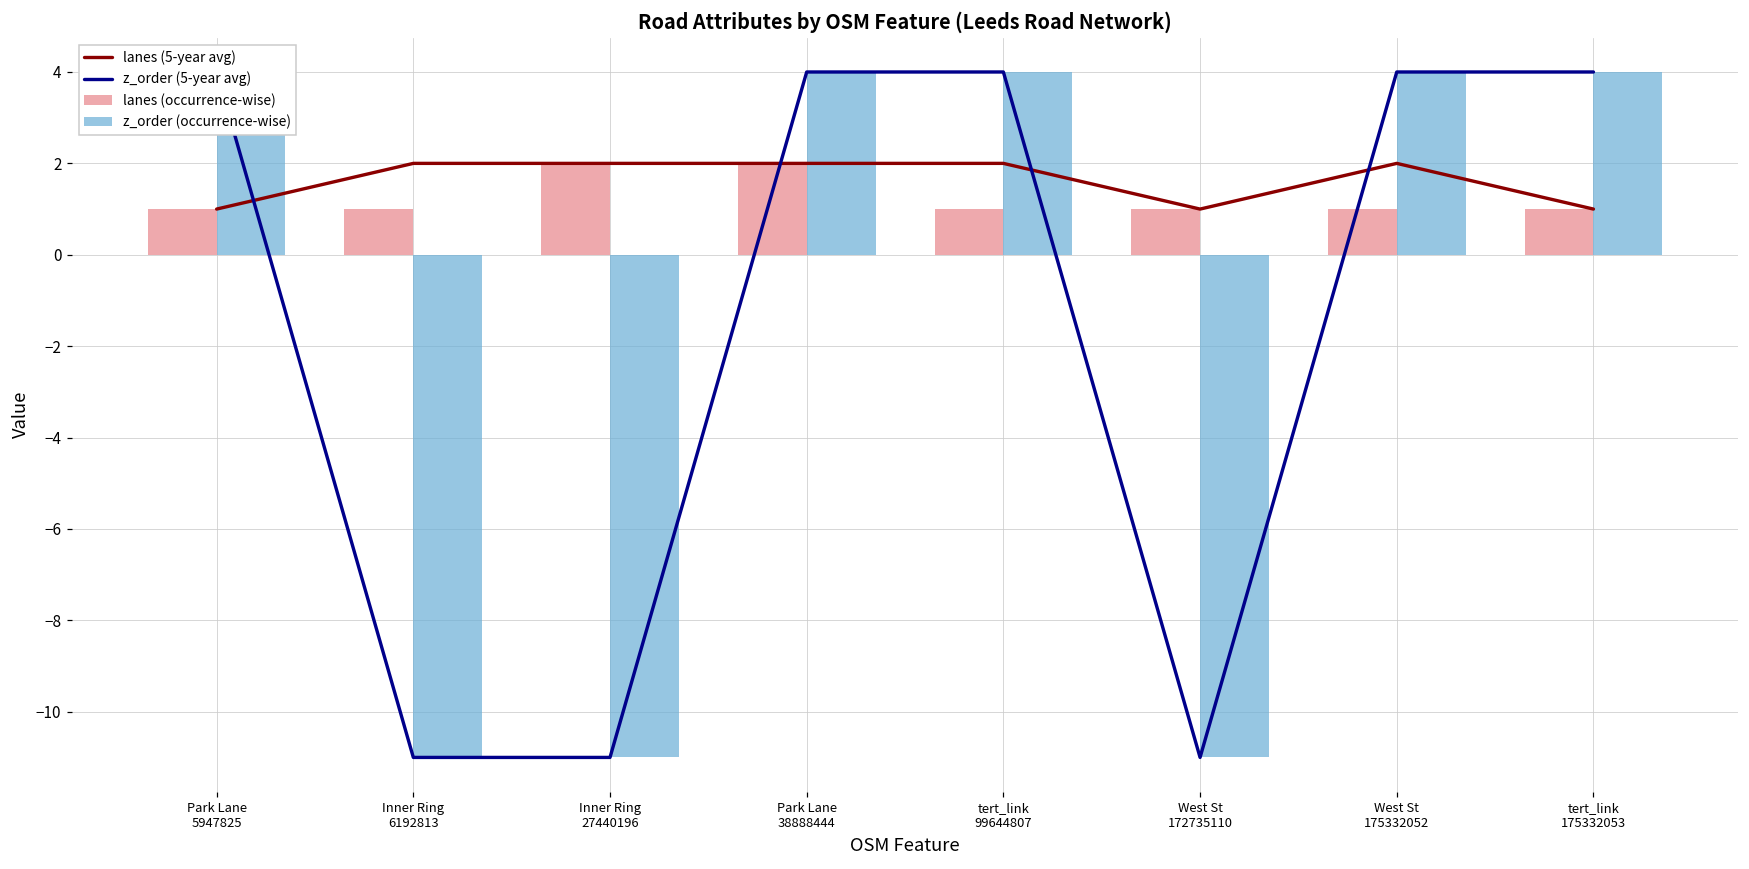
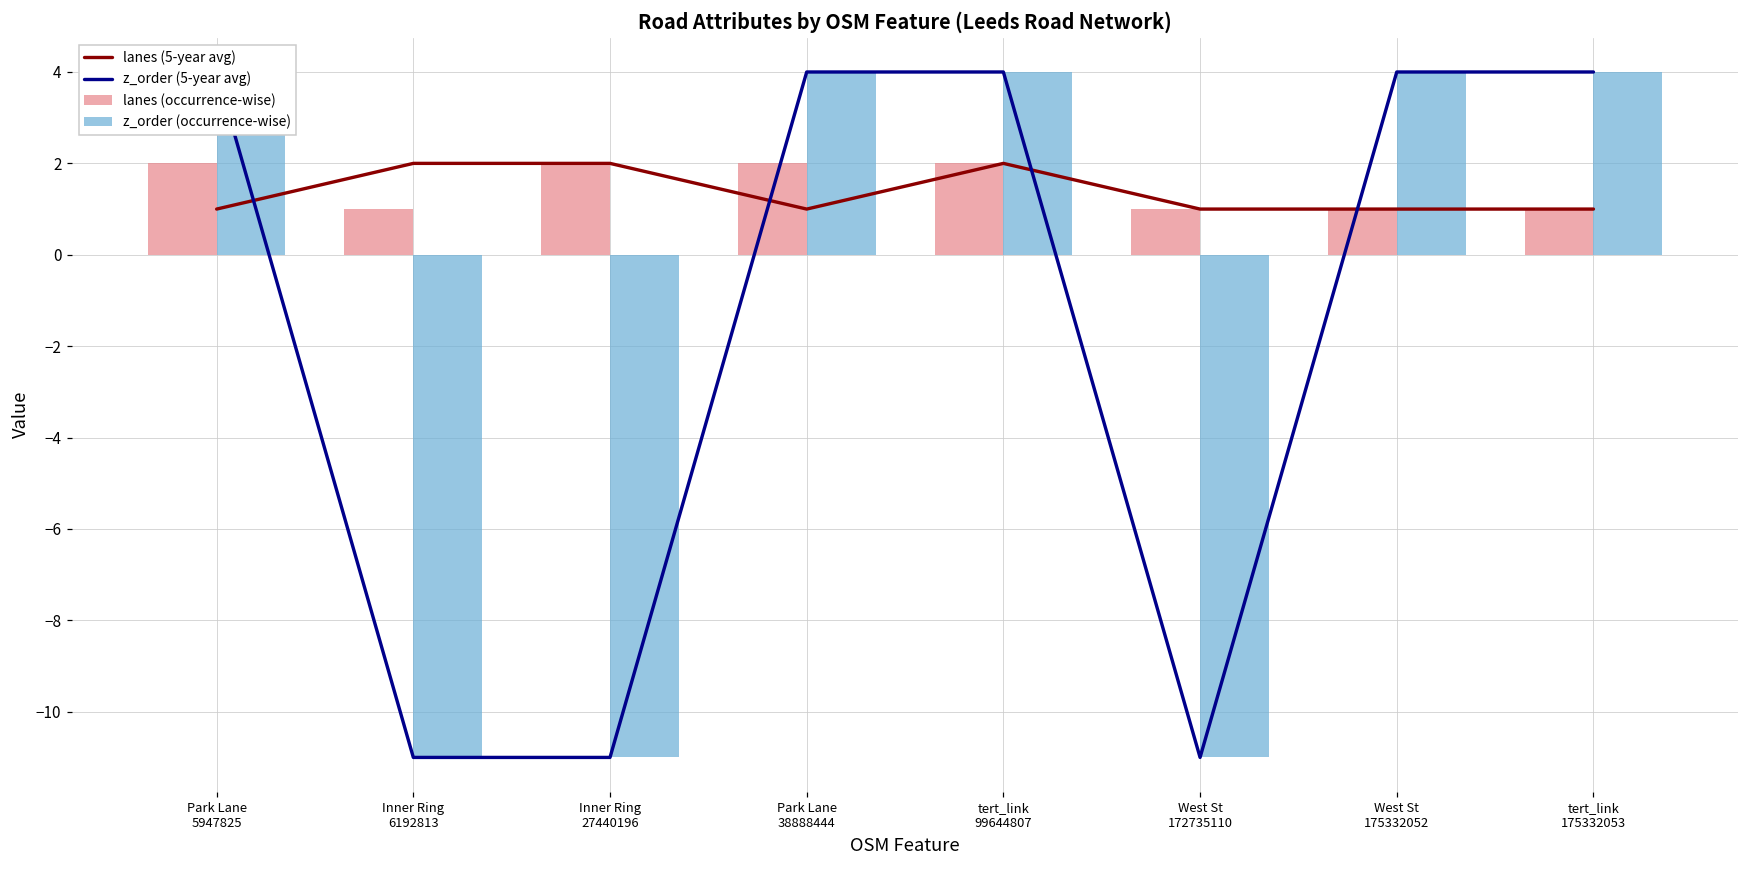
lanes (occurrence-wise), Park Lane 5947825: 1 -> 2
lanes (5-year avg), Park Lane 38888444: 2 -> 1
lanes (occurrence-wise), tert_link 99644807: 1 -> 2
lanes (5-year avg), West St 175332052: 2 -> 1
